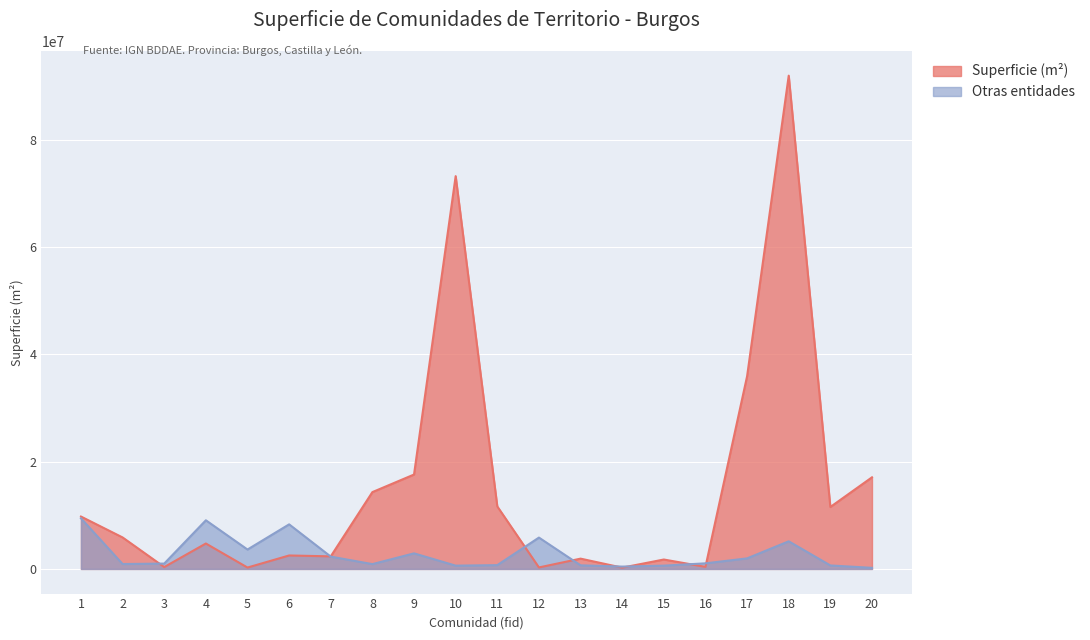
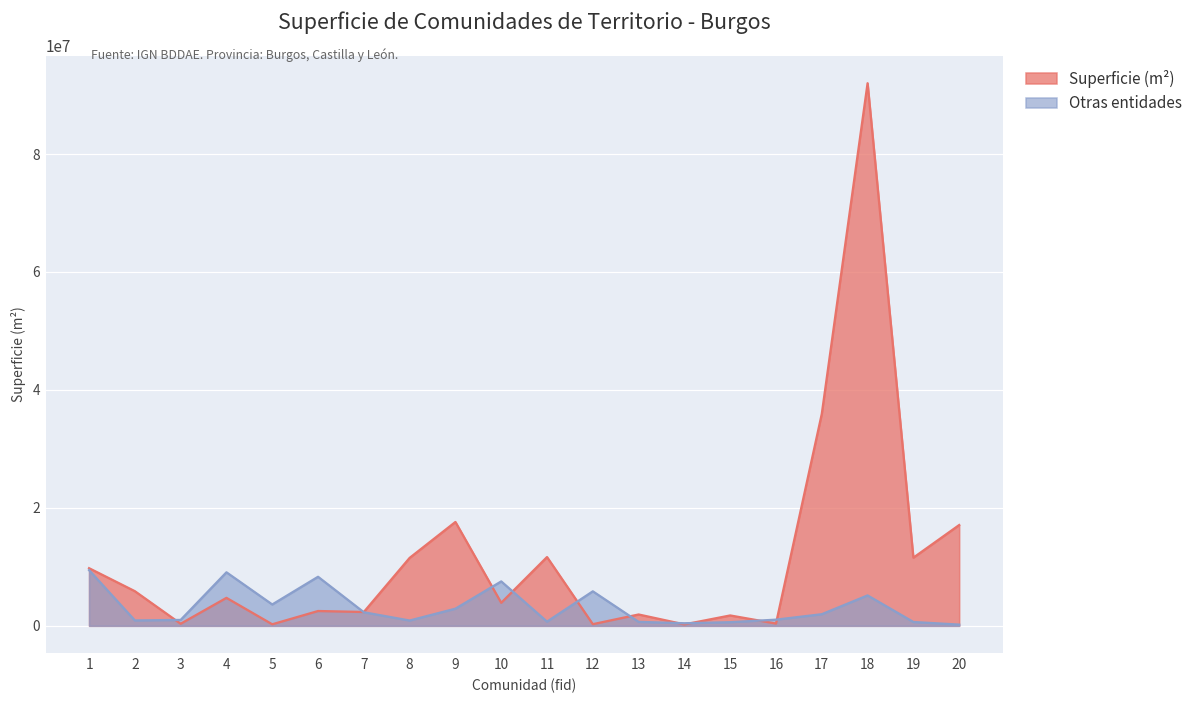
Superficie (m²), 8: 14000000 -> 12000000
Superficie (m²), 10: 73000000 -> 4000000
Otras entidades, 10: 1000000 -> 8000000
